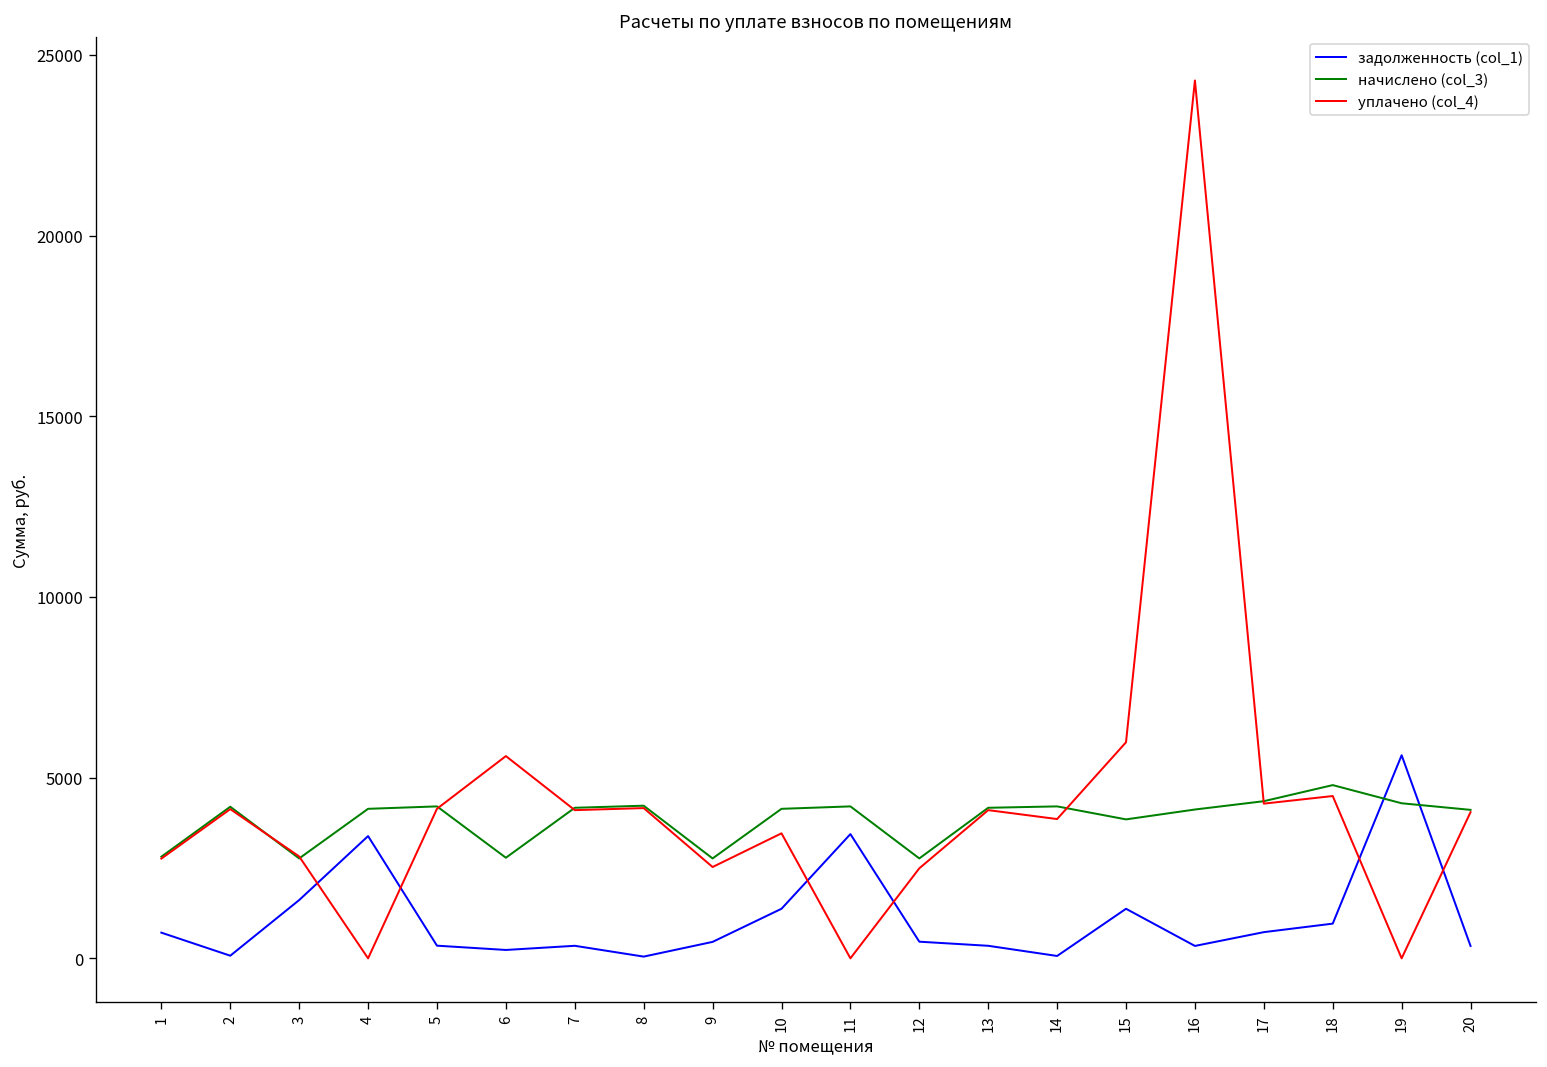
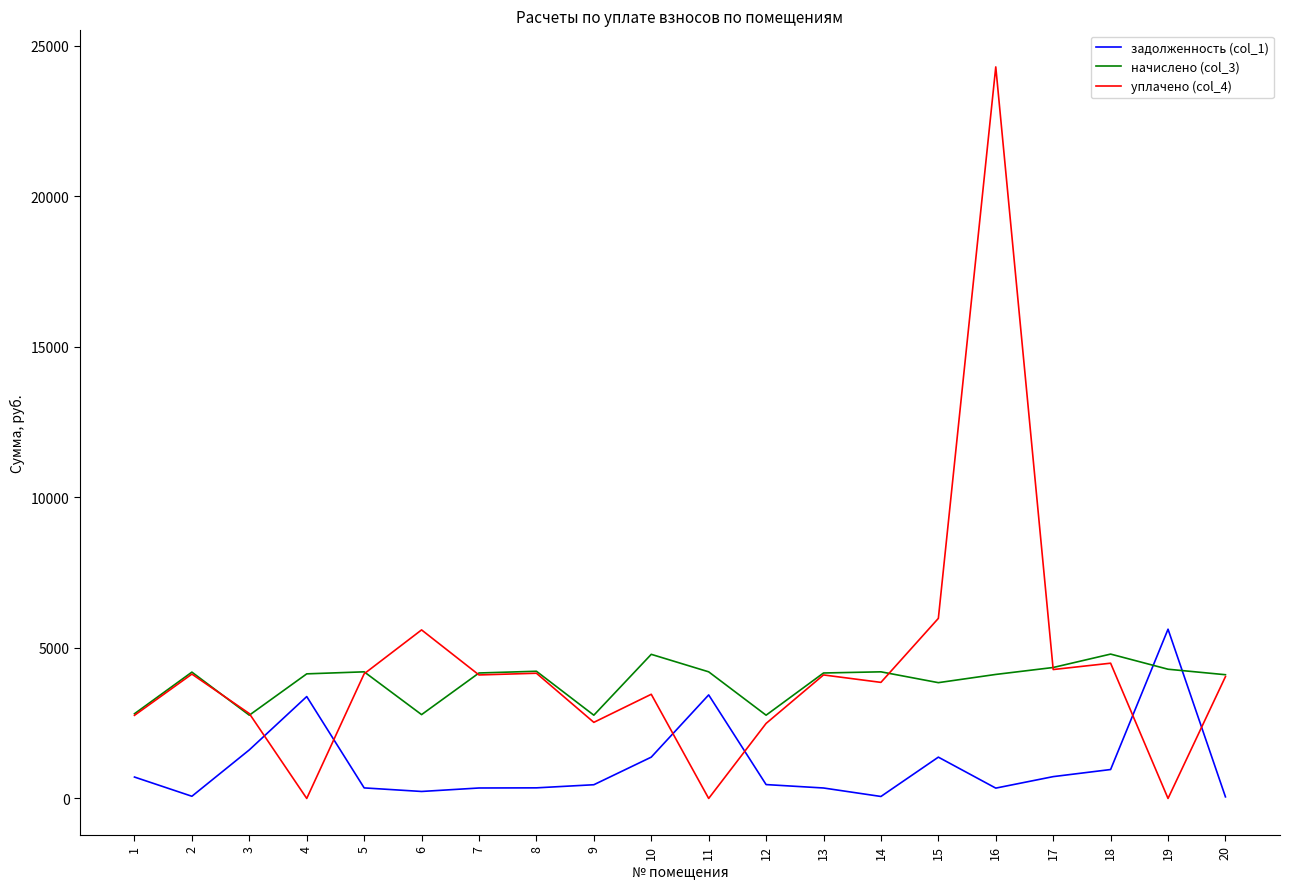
задолженность (col_1), 8: 0 -> 400
начислено (col_3), 10: 4100 -> 4800
задолженность (col_1), 20: 300 -> 100
